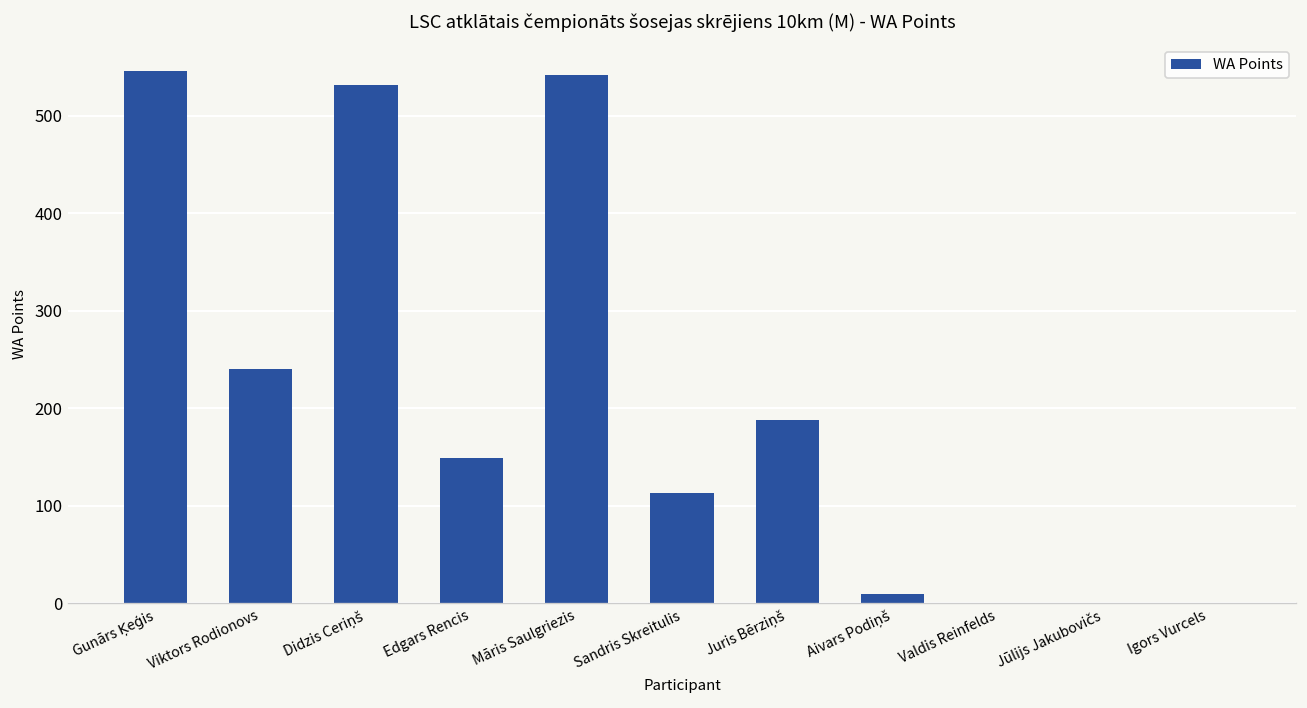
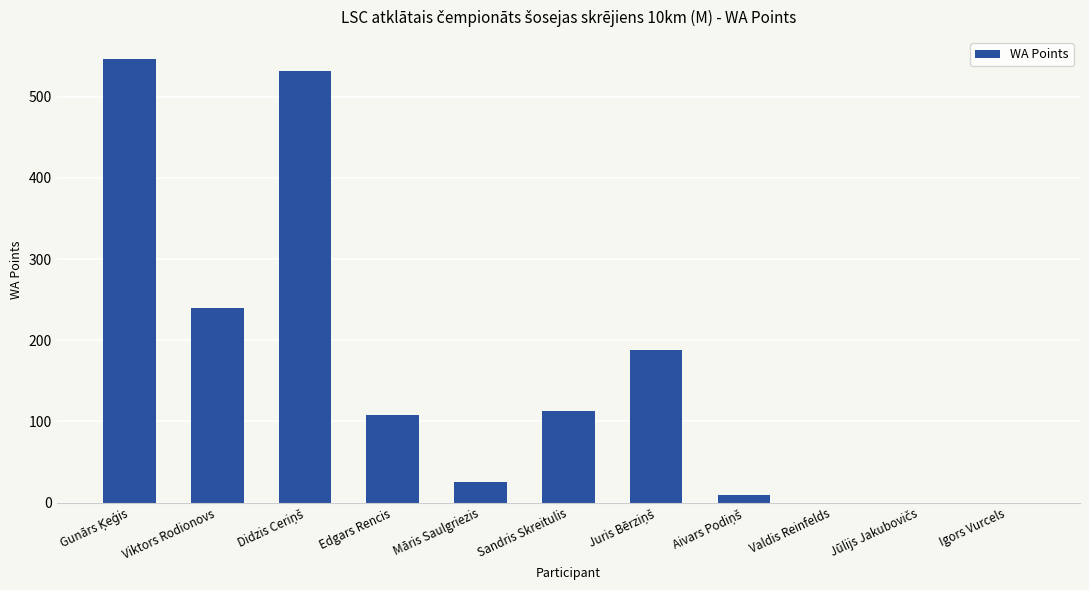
Edgars Rencis: 150 -> 110
Māris Saulgriezis: 540 -> 30
